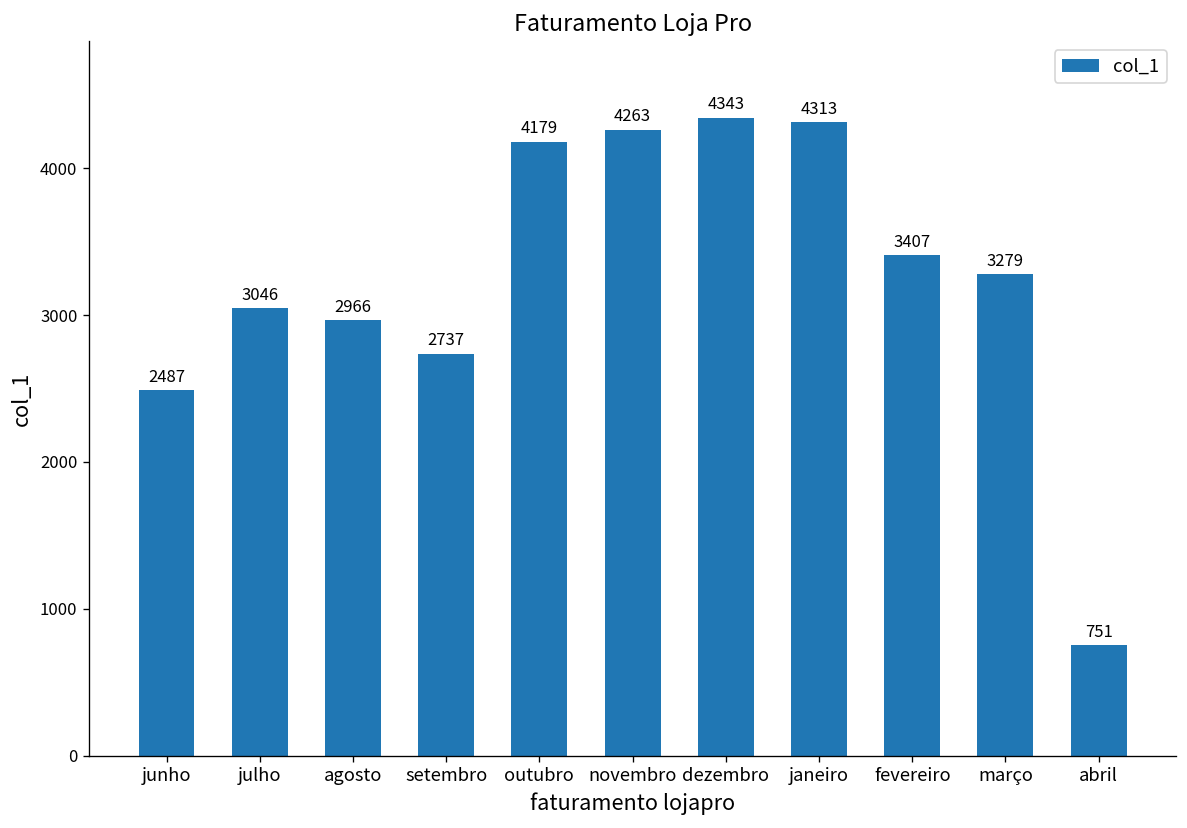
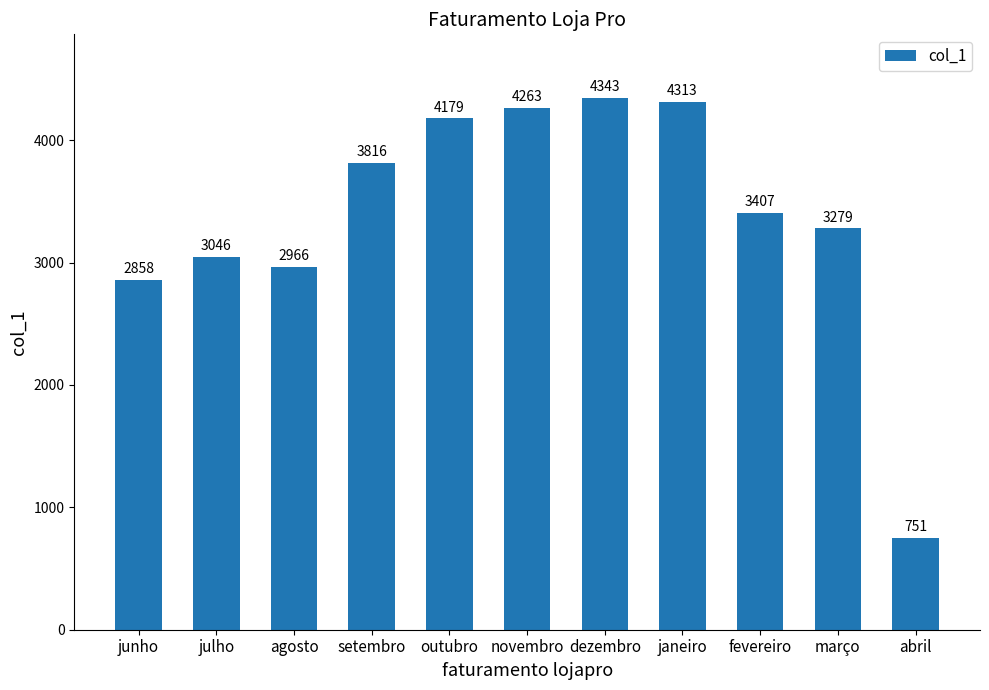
junho: 2487 -> 2858
setembro: 2737 -> 3816
